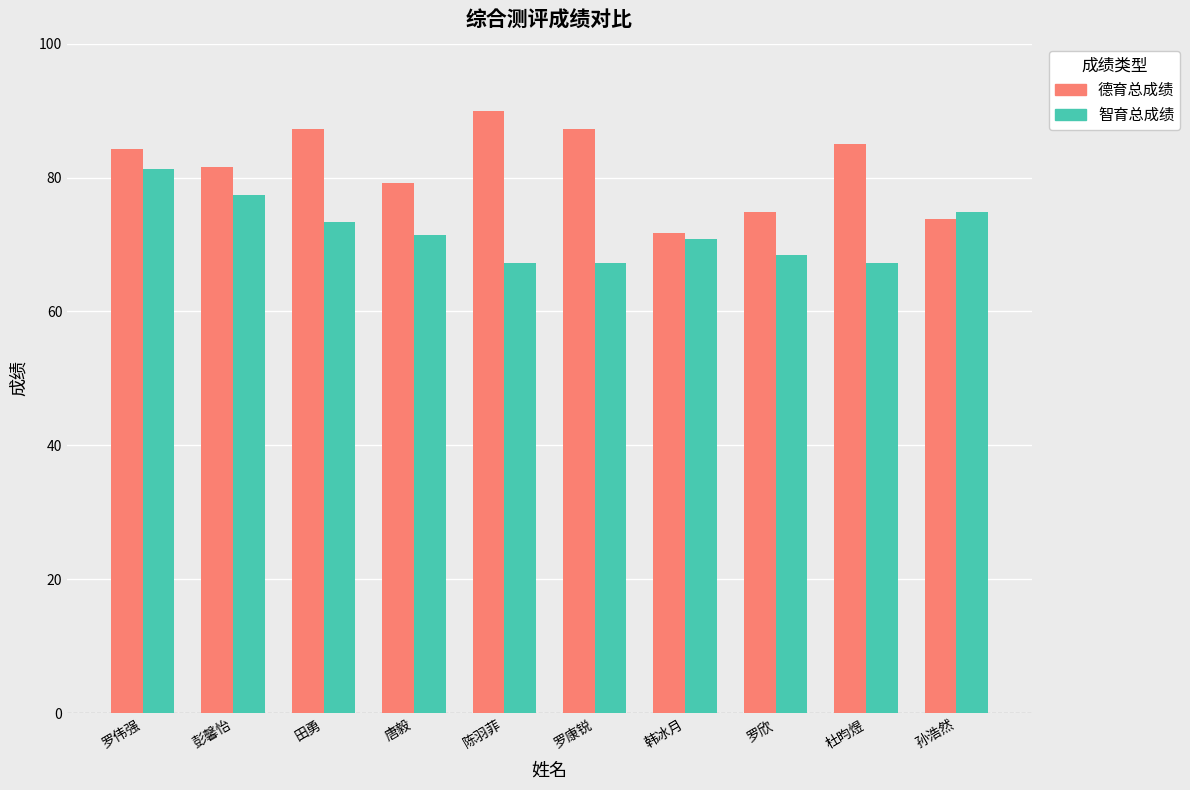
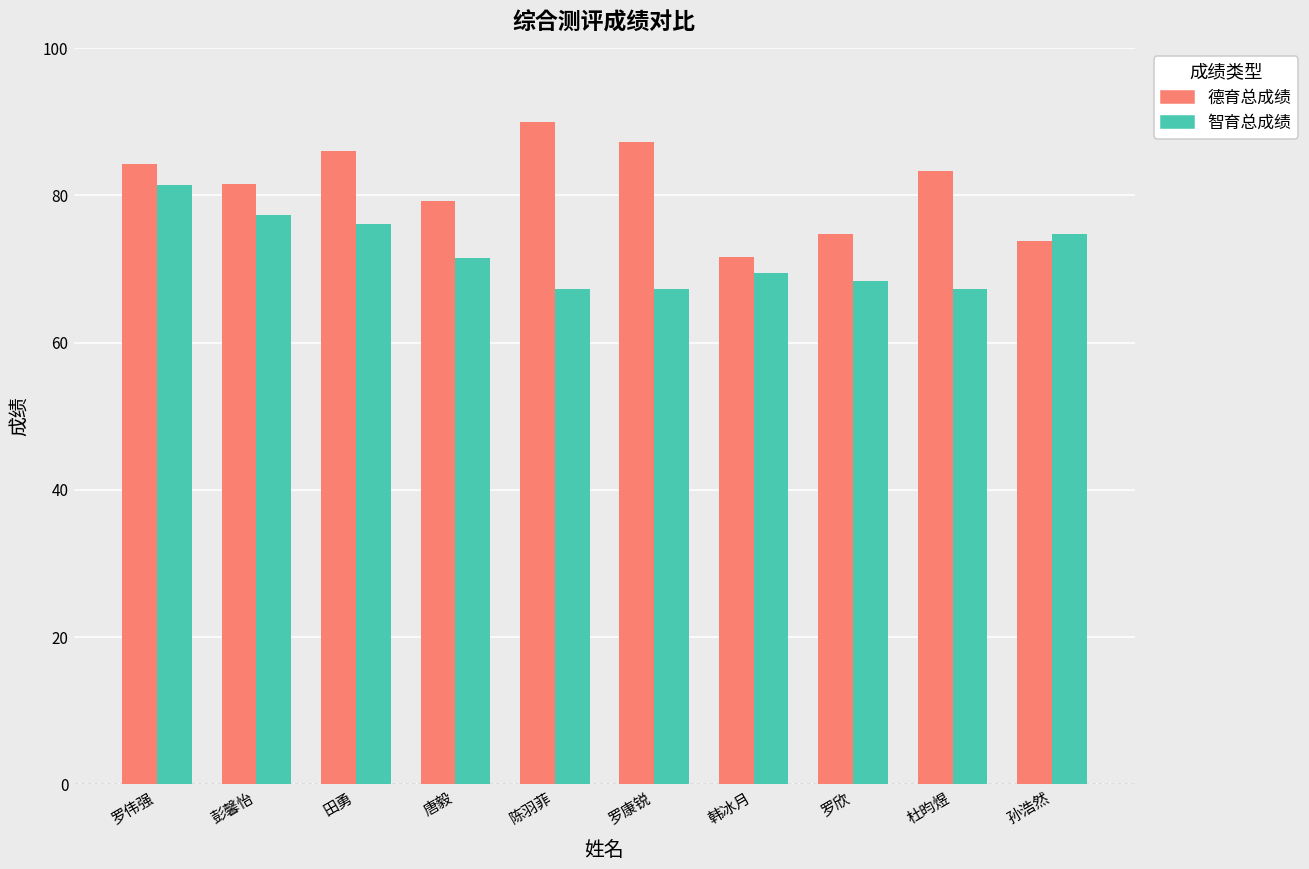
德育总成绩, 田勇: 87 -> 86
智育总成绩, 田勇: 73 -> 76
智育总成绩, 韩冰月: 71 -> 69
德育总成绩, 杜昀煜: 85 -> 83
